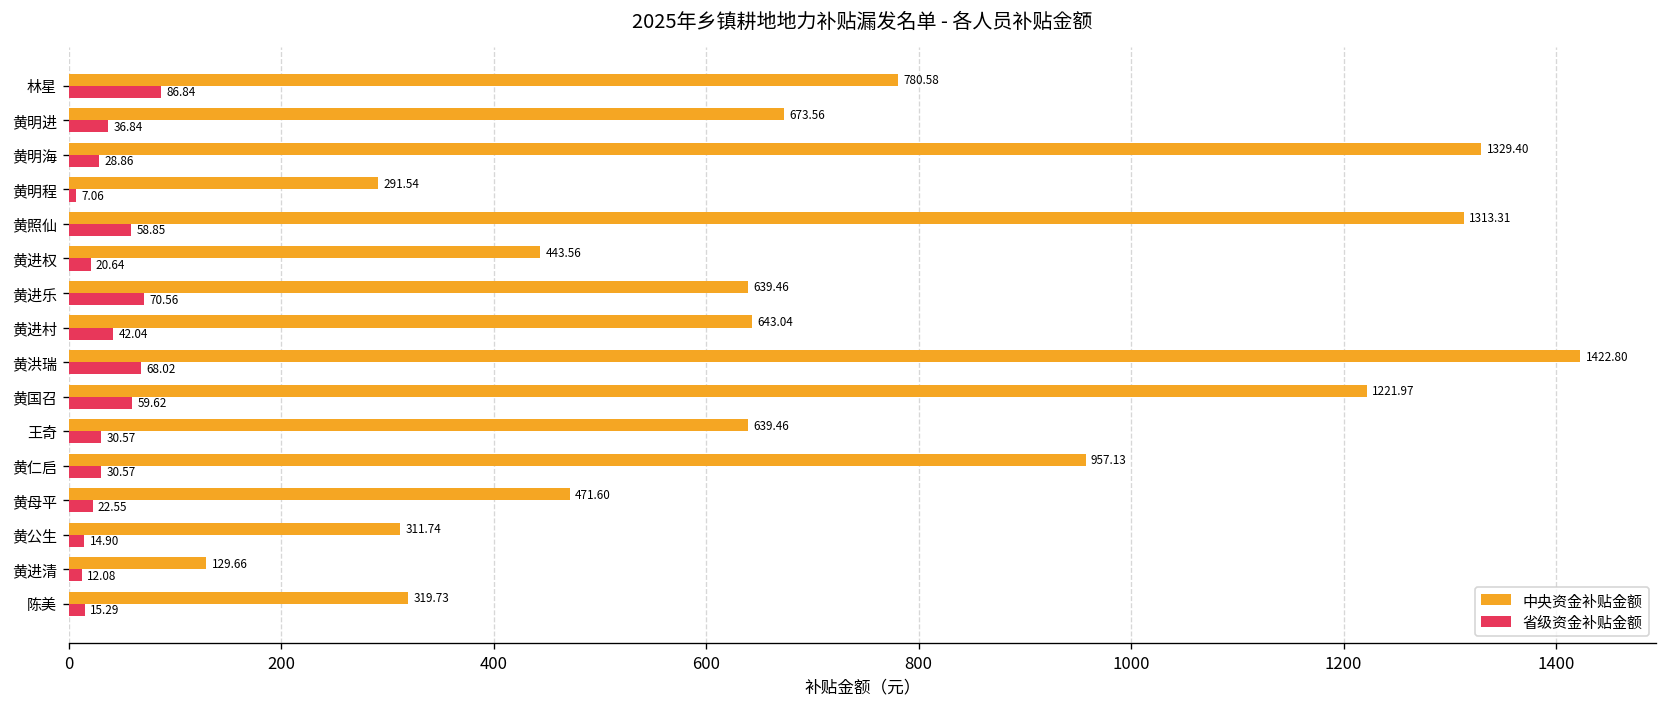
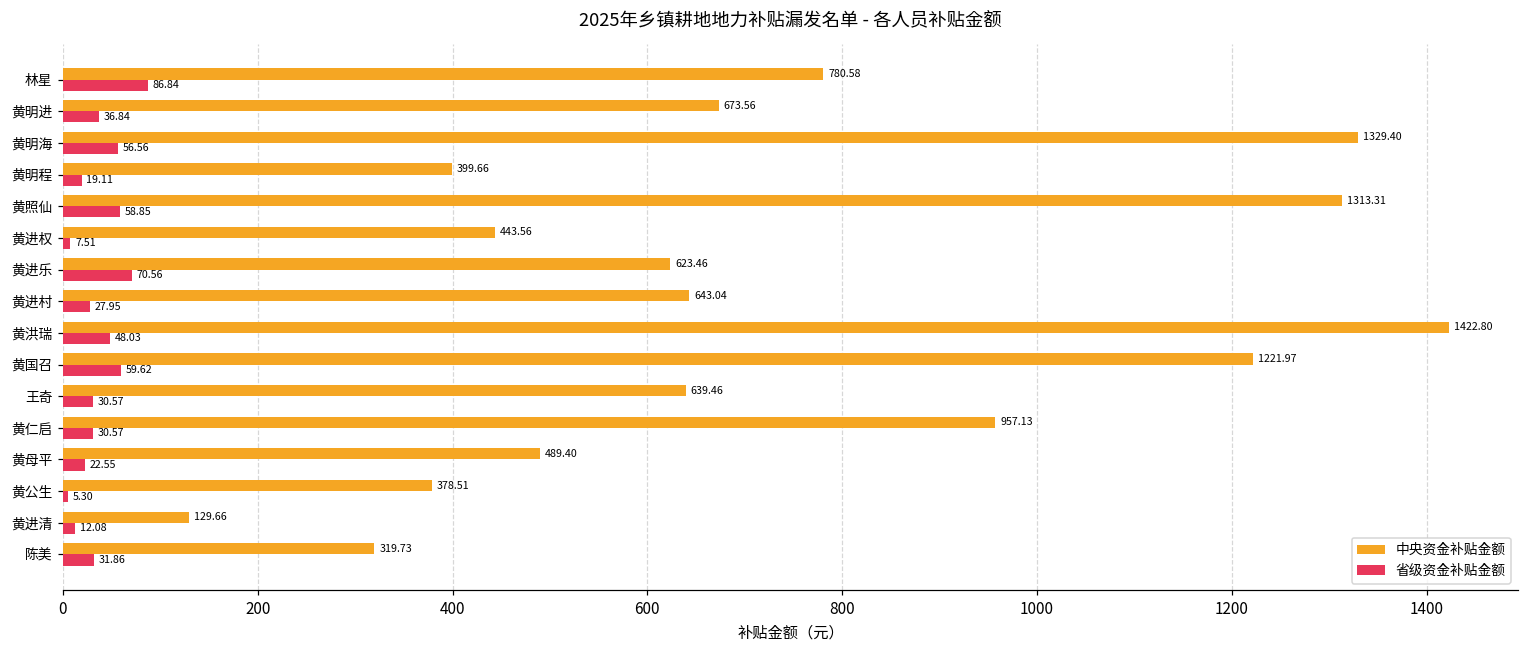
省级资金补贴金额, 黄明海: 28.86 -> 56.56
中央资金补贴金额, 黄明程: 291.54 -> 399.66
省级资金补贴金额, 黄明程: 7.06 -> 19.11
省级资金补贴金额, 黄进权: 20.64 -> 7.51
中央资金补贴金额, 黄进乐: 639.46 -> 623.46
省级资金补贴金额, 黄进村: 42.04 -> 27.95
省级资金补贴金额, 黄洪瑞: 68.02 -> 48.03
中央资金补贴金额, 黄母平: 471.60 -> 489.40
中央资金补贴金额, 黄公生: 311.74 -> 378.51
省级资金补贴金额, 黄公生: 14.90 -> 5.30
省级资金补贴金额, 陈美: 15.29 -> 31.86
